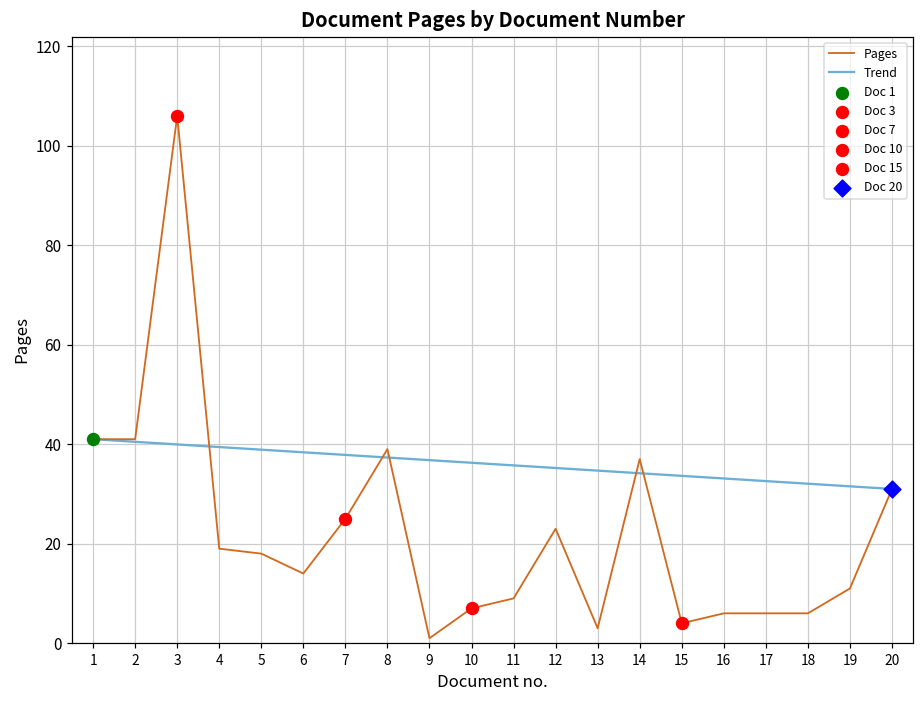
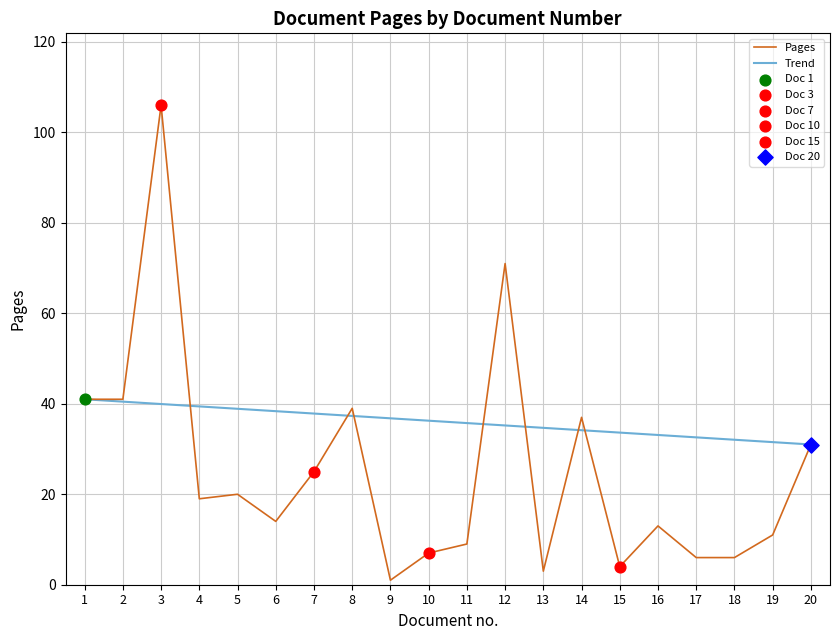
Pages, 5: 18 -> 20
Pages, 12: 23 -> 71
Pages, 16: 6 -> 13
